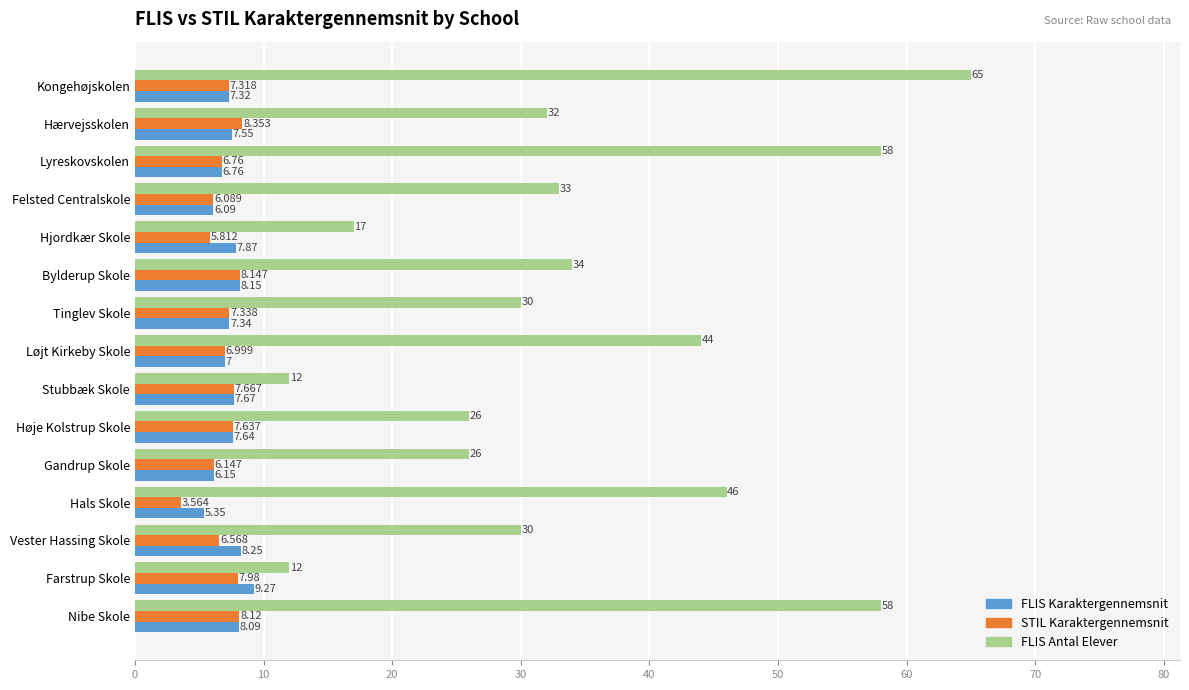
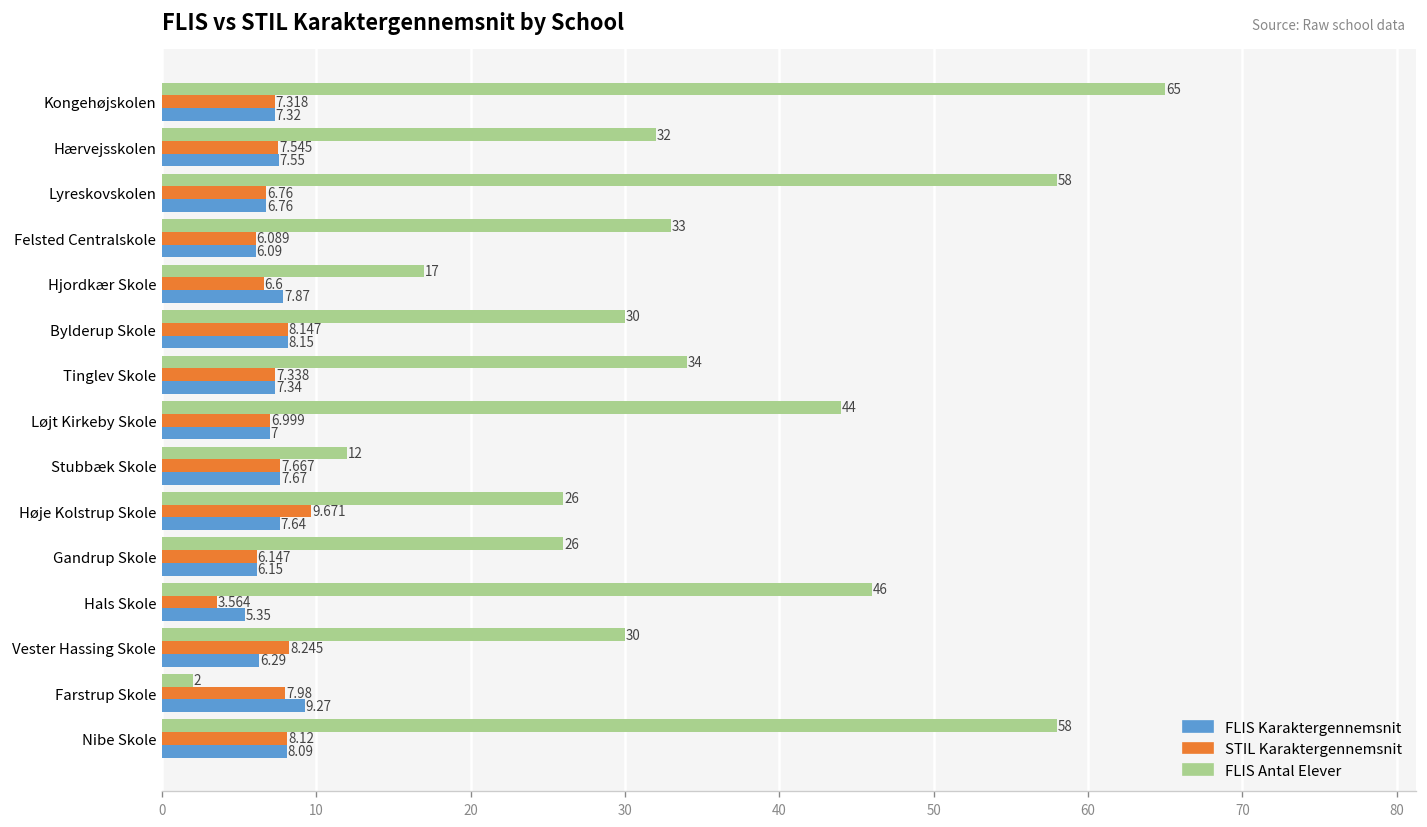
STIL Karaktergennemsnit, Hærvejsskolen: 8.353 -> 7.545
STIL Karaktergennemsnit, Hjordkær Skole: 5.812 -> 6.6
FLIS Antal Elever, Bylderup Skole: 34 -> 30
FLIS Antal Elever, Tinglev Skole: 30 -> 34
STIL Karaktergennemsnit, Høje Kolstrup Skole: 7.637 -> 9.671
STIL Karaktergennemsnit, Vester Hassing Skole: 6.568 -> 8.245
FLIS Karaktergennemsnit, Vester Hassing Skole: 8.25 -> 6.29
FLIS Antal Elever, Farstrup Skole: 12 -> 2
